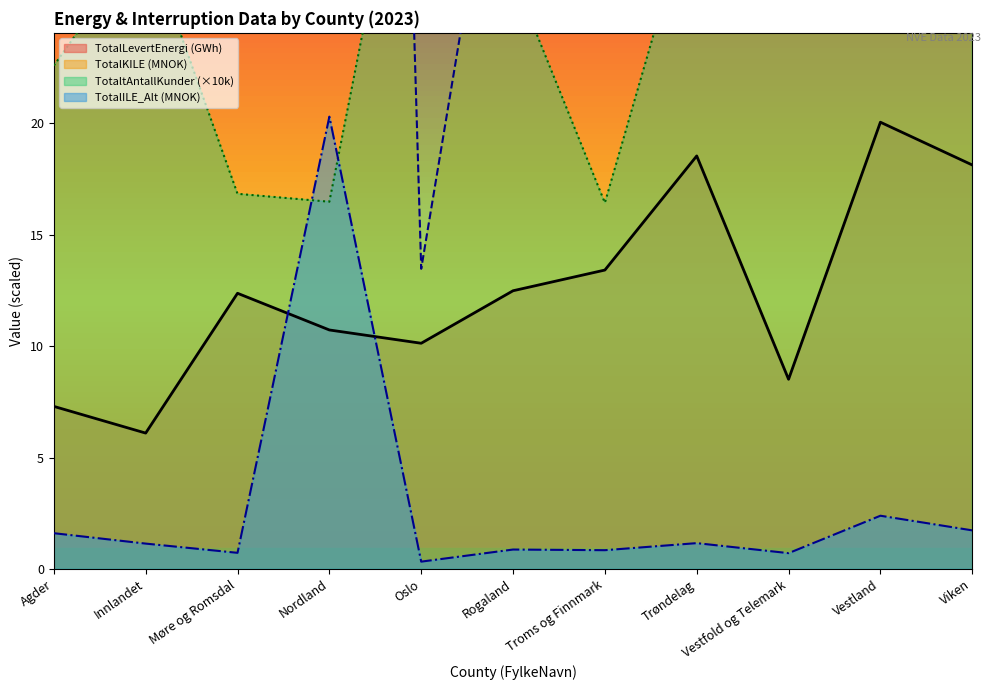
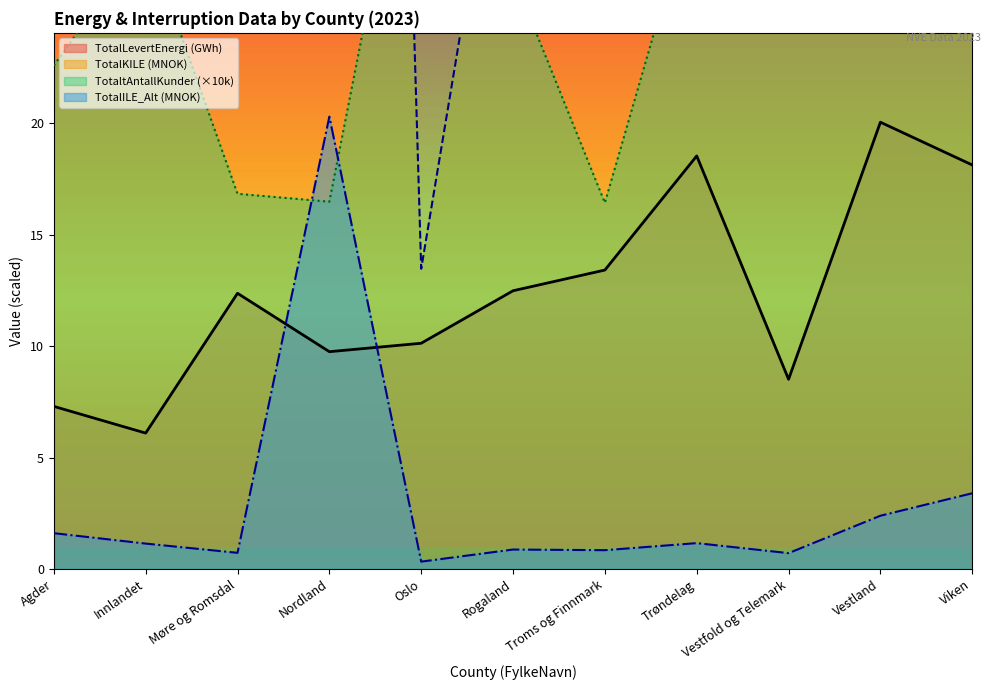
TotalLevertEnergi (GWh), Nordland: 10.7 -> 9.8
TotalILE_Alt (MNOK), Viken: 1.7 -> 3.4
